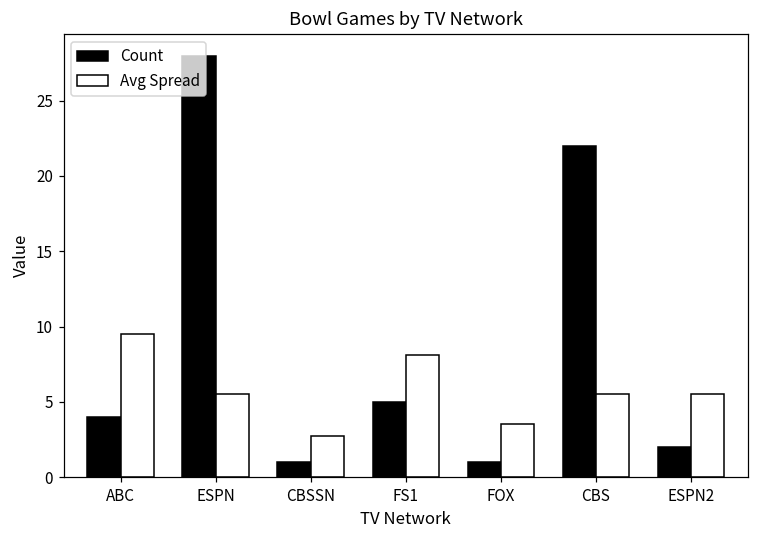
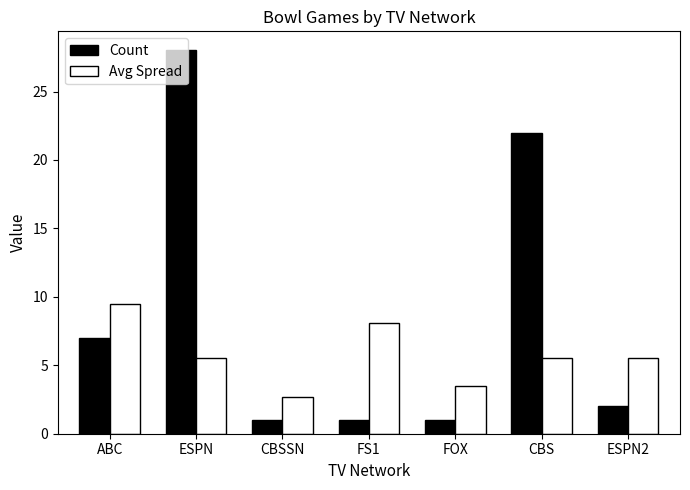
Count, ABC: 4 -> 7
Count, FS1: 5 -> 1
